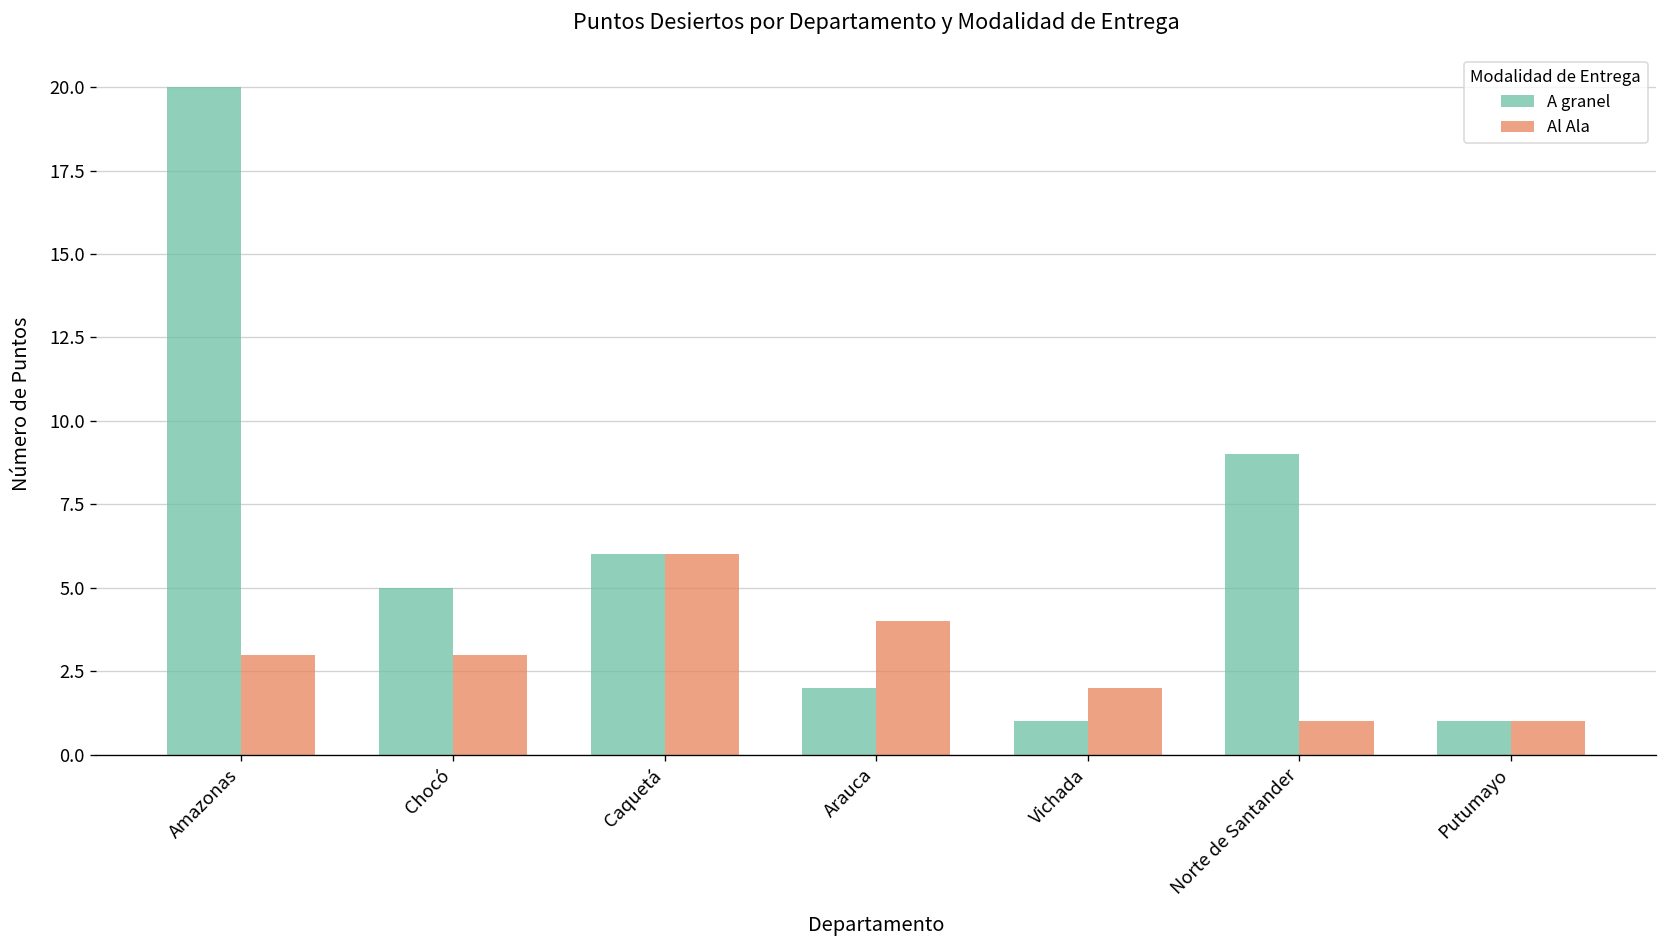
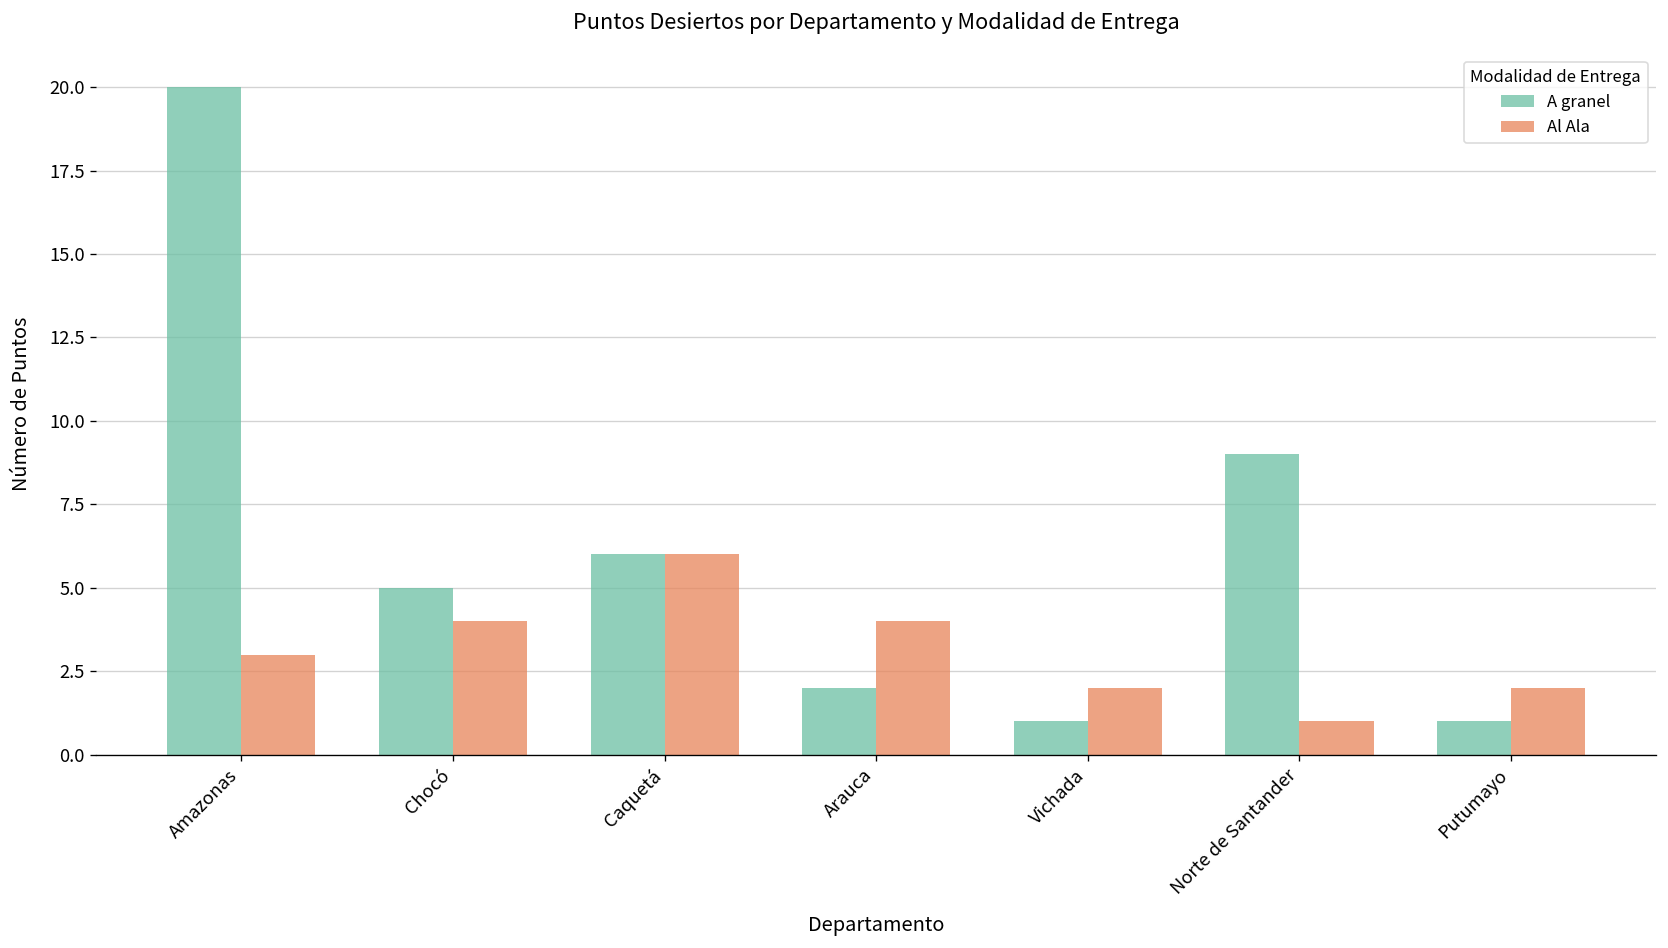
Al Ala, Chocó: 3 -> 4
Al Ala, Putumayo: 1 -> 2
